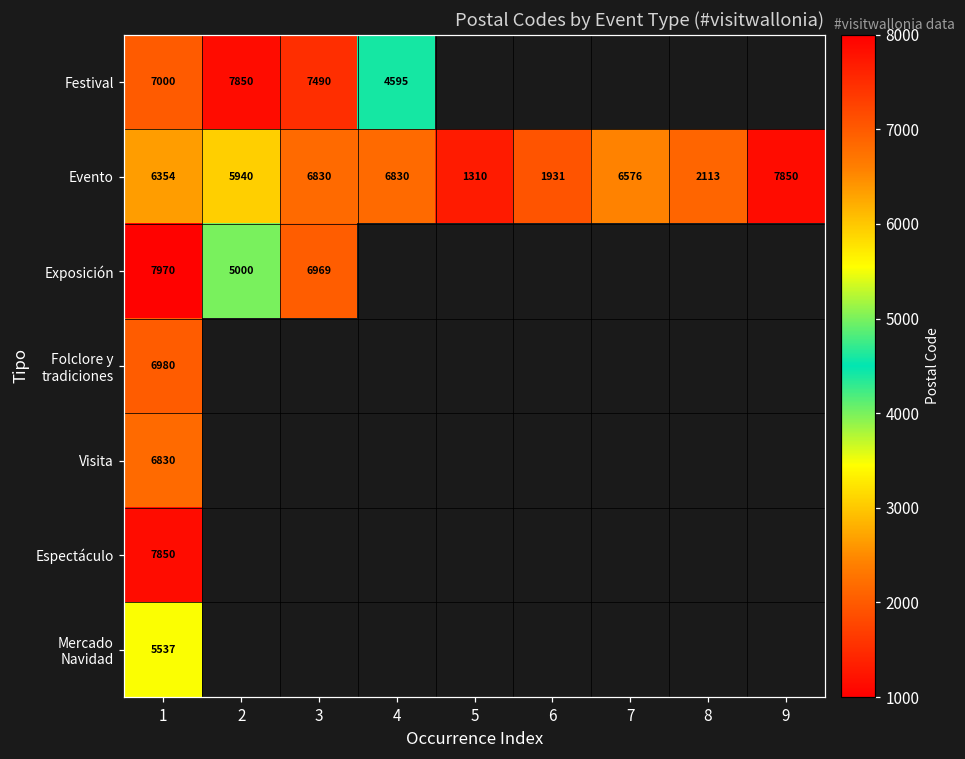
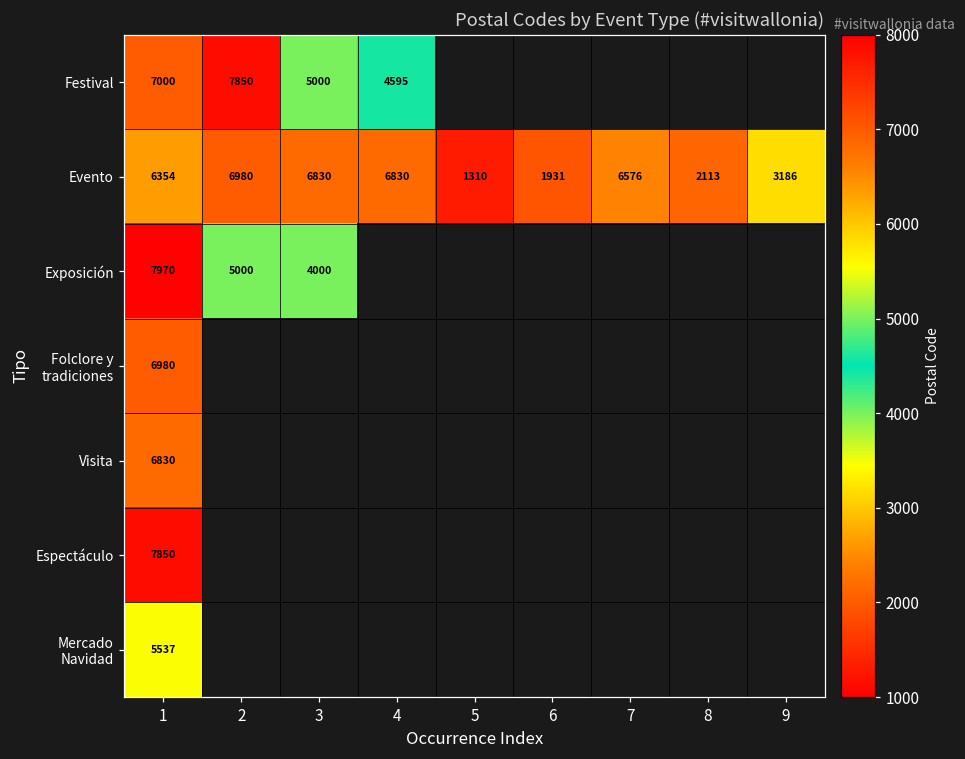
Festival, 3: 7490 -> 5000
Evento, 2: 5940 -> 6980
Evento, 9: 7850 -> 3186
Exposición, 3: 6969 -> 4000
